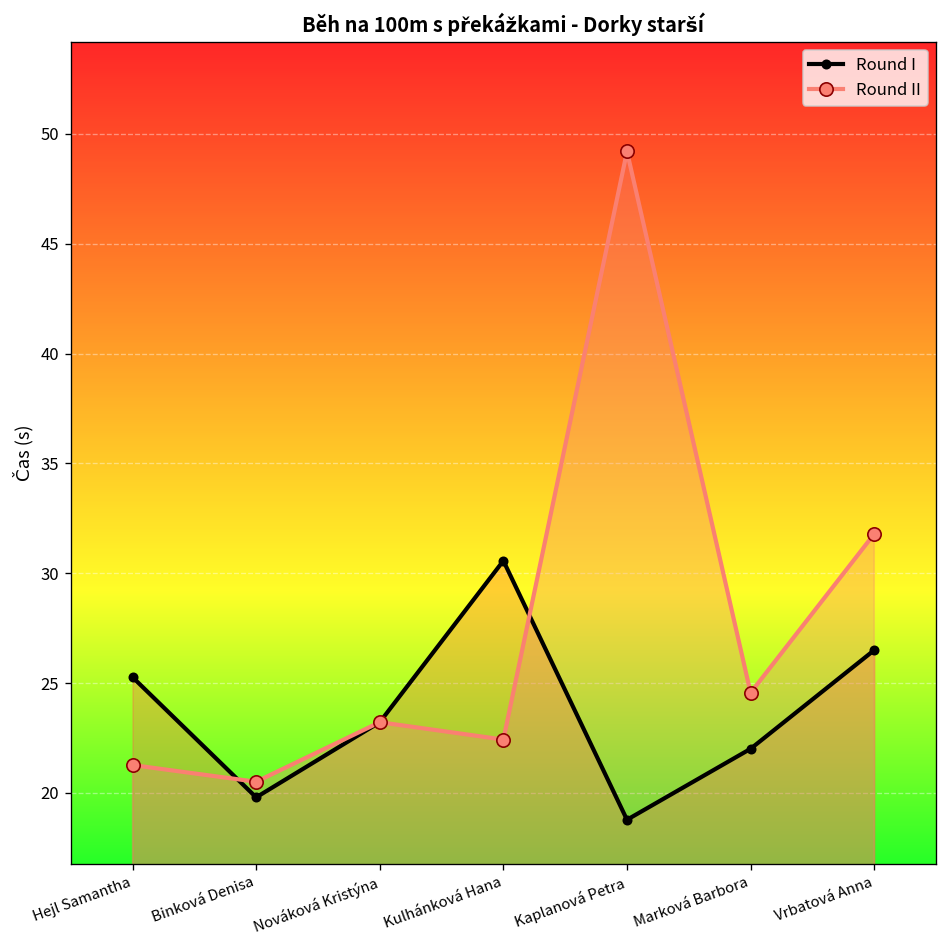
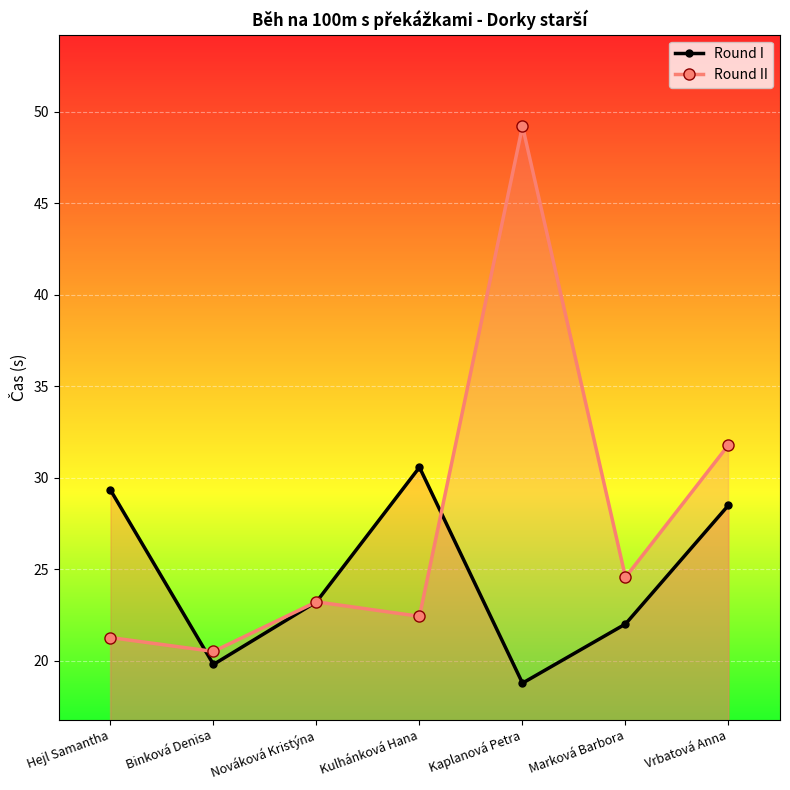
Round I, Hejl Samantha: 25.3 -> 29.3
Round I, Vrbatová Anna: 26.5 -> 28.5
